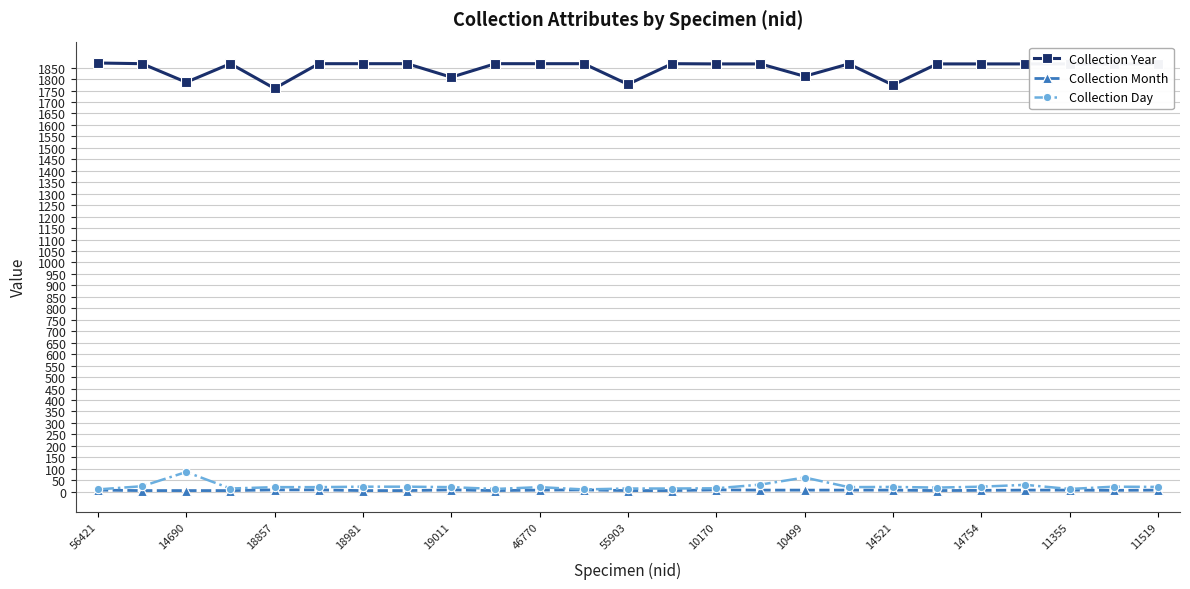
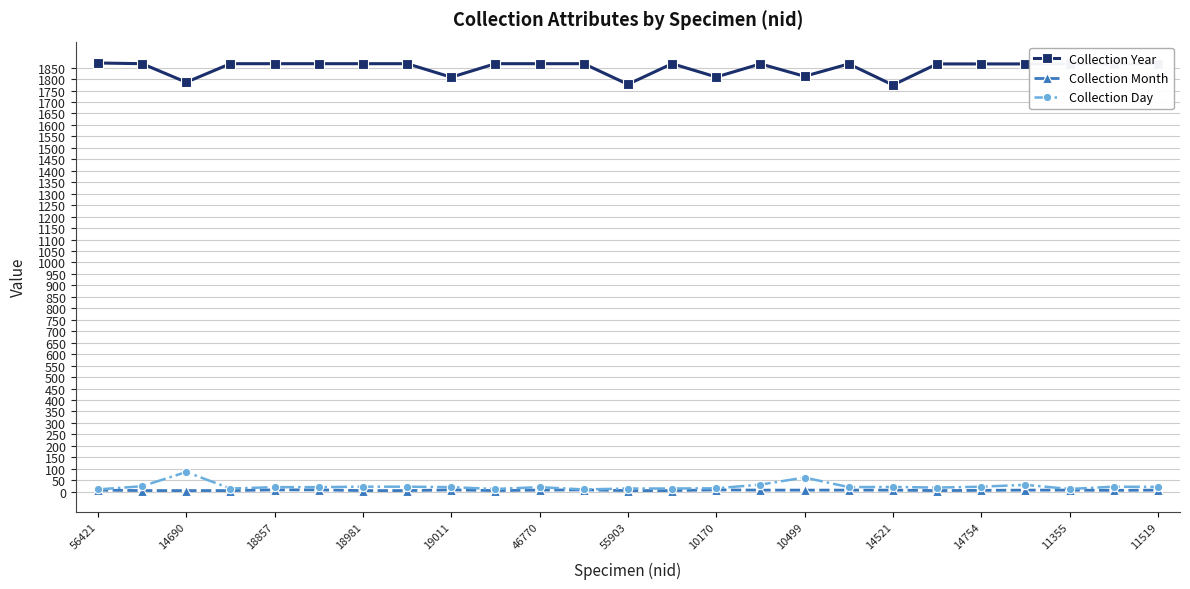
Collection Year, 18857: 1760 -> 1870
Collection Year, 10170: 1870 -> 1810
